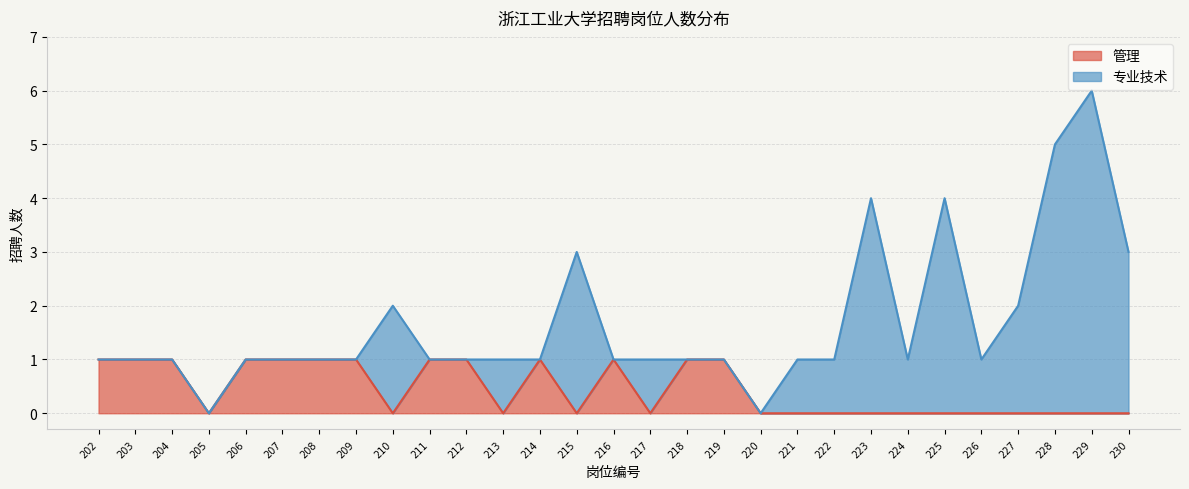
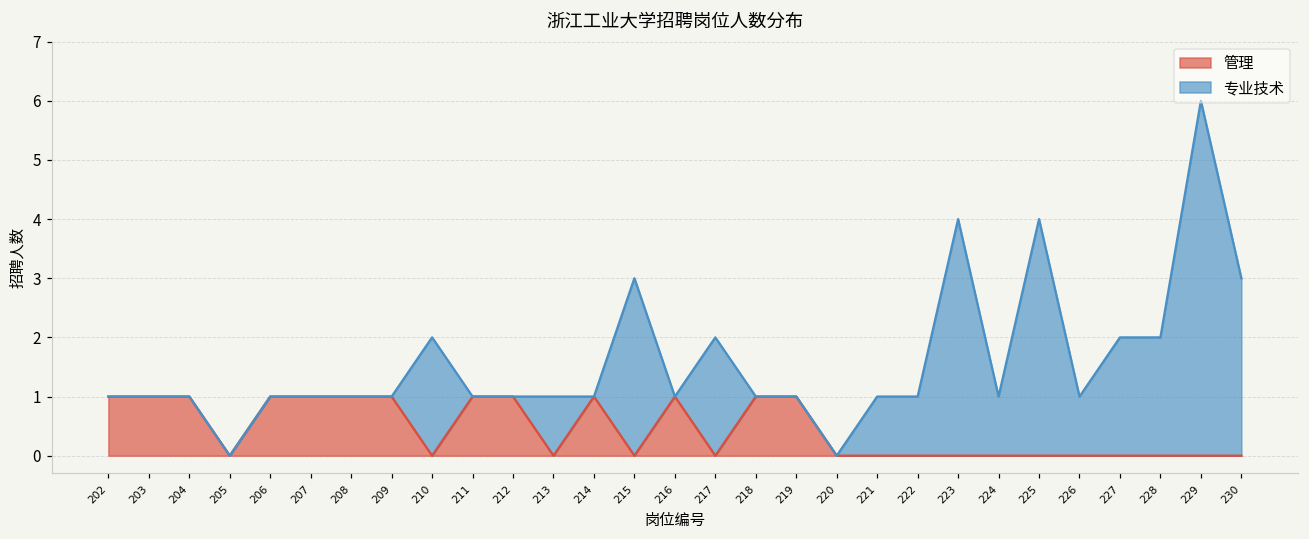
专业技术, 217: 1 -> 2
专业技术, 228: 5 -> 2
